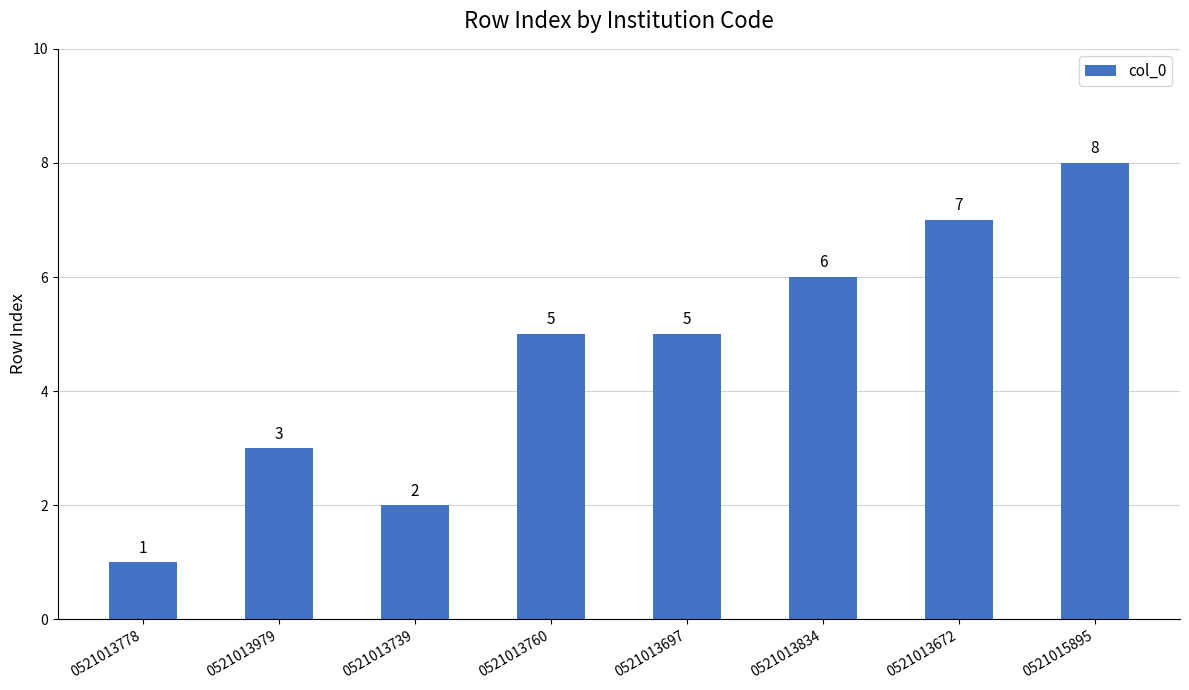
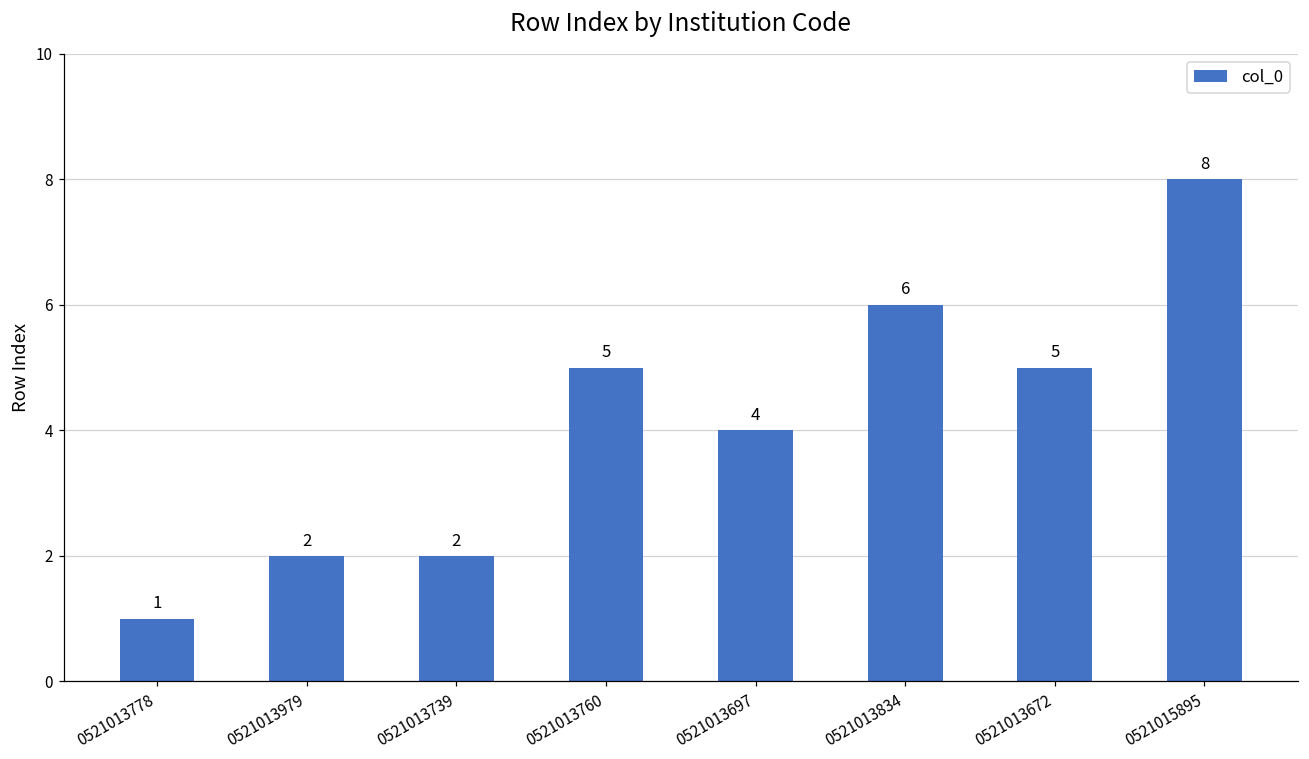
0521013979: 3 -> 2
0521013697: 5 -> 4
0521013672: 7 -> 5
